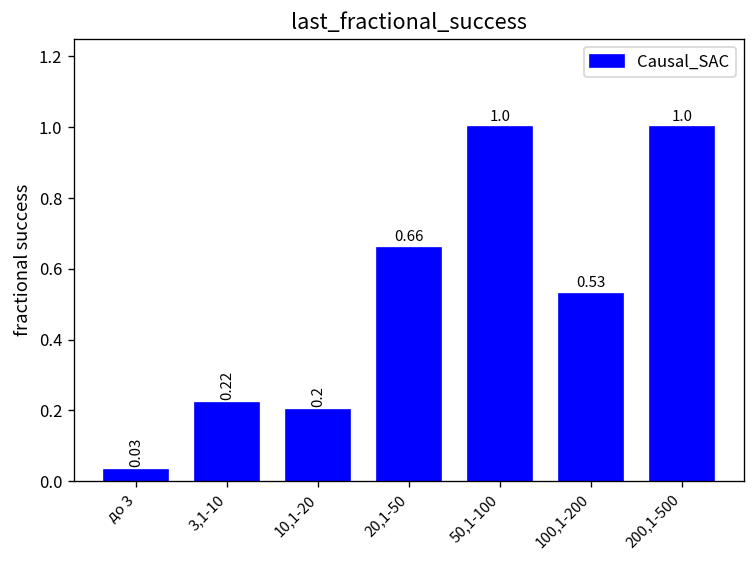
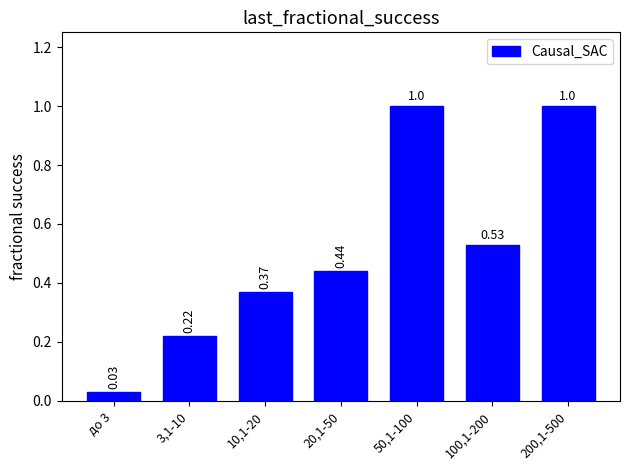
10,1-20: 0.2 -> 0.37
20,1-50: 0.66 -> 0.44
